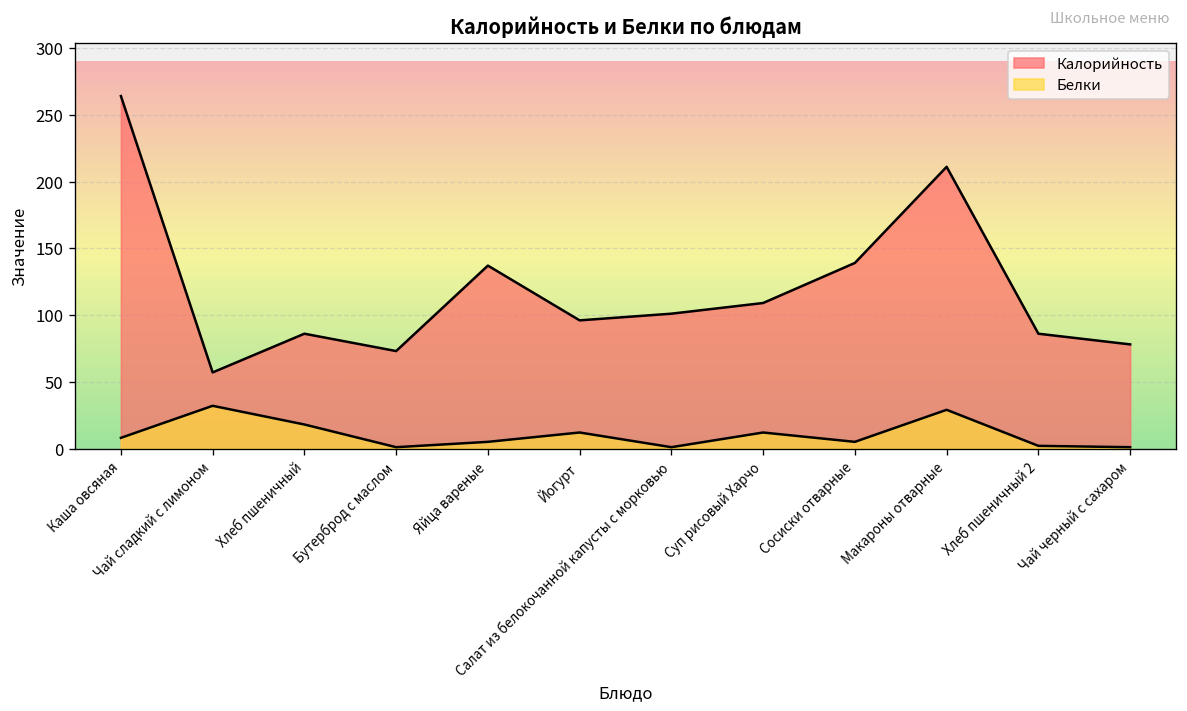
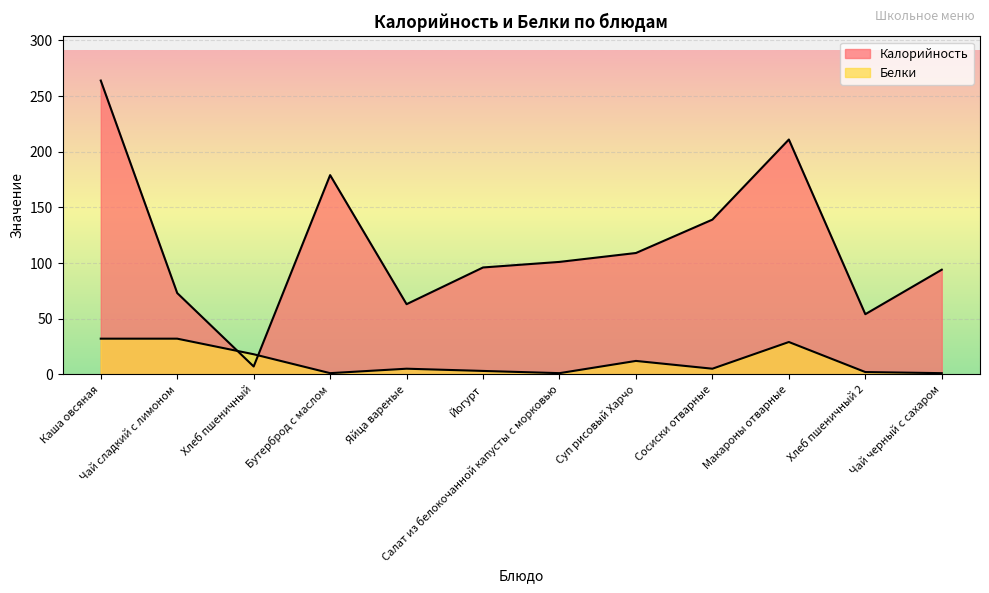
Белки, Каша овсяная: 8 -> 32
Калорийность, Чай сладкий с лимоном: 57 -> 73
Калорийность, Хлеб пшеничный: 86 -> 7
Калорийность, Бутерброд с маслом: 73 -> 179
Калорийность, Яйца вареные: 137 -> 63
Белки, Йогурт: 12 -> 3
Калорийность, Хлеб пшеничный 2: 86 -> 54
Калорийность, Чай черный с сахаром: 78 -> 94
